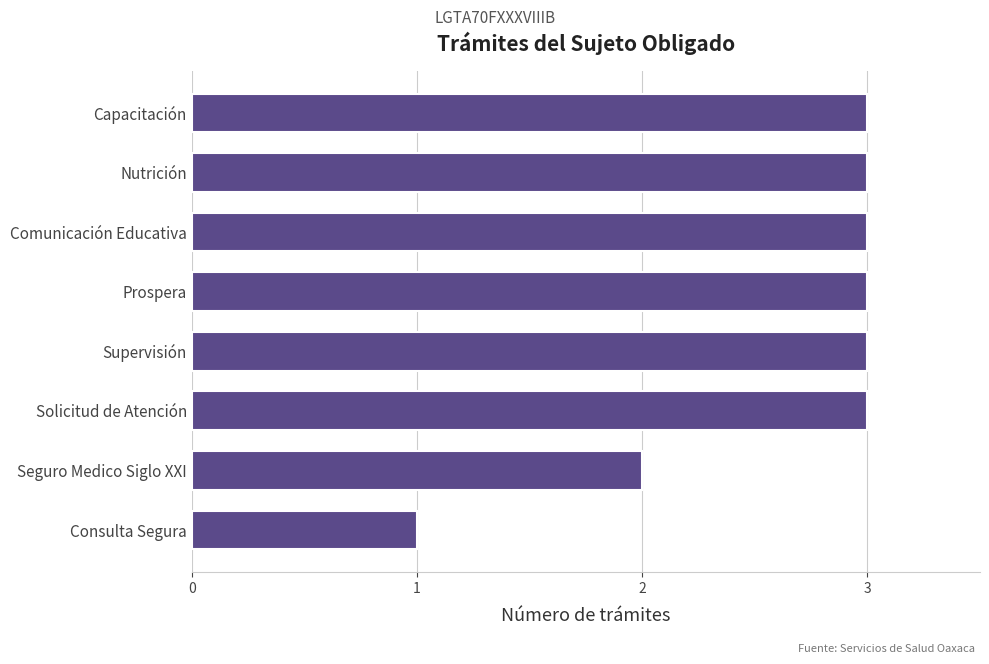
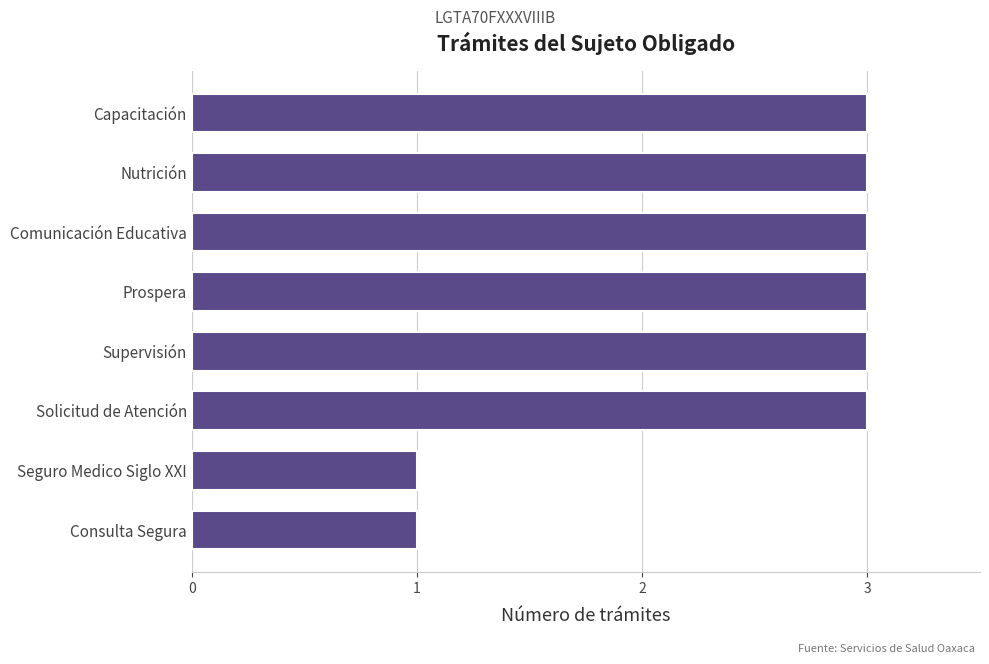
Seguro Medico Siglo XXI: 2 -> 1
